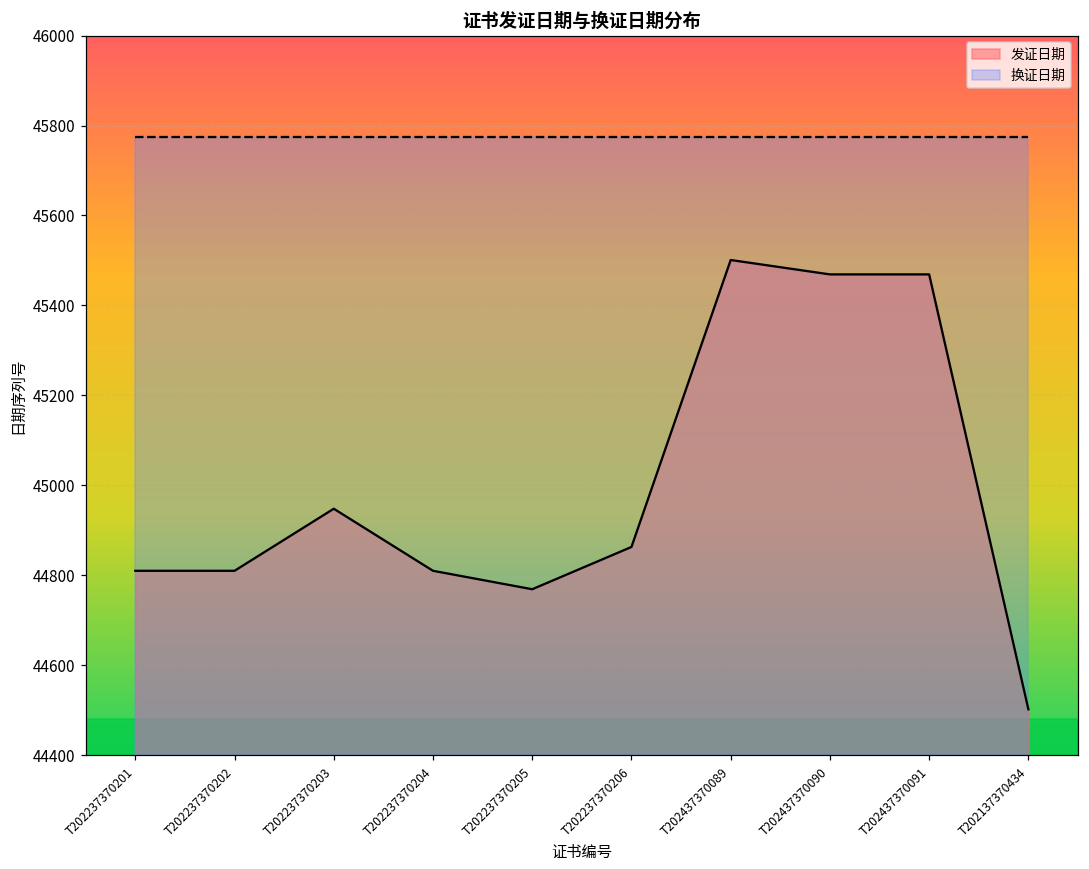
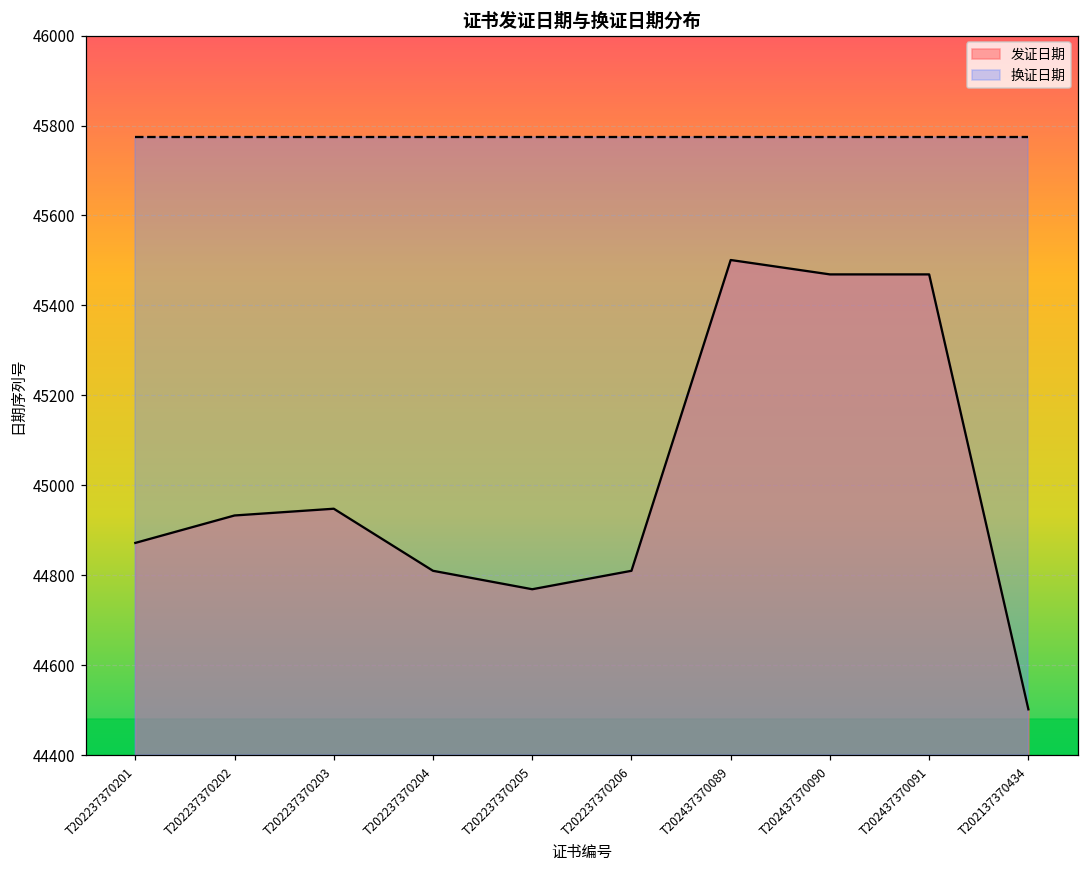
发证日期, T202237370201: 44810 -> 44870
发证日期, T202237370202: 44810 -> 44930
发证日期, T202237370206: 44860 -> 44810
